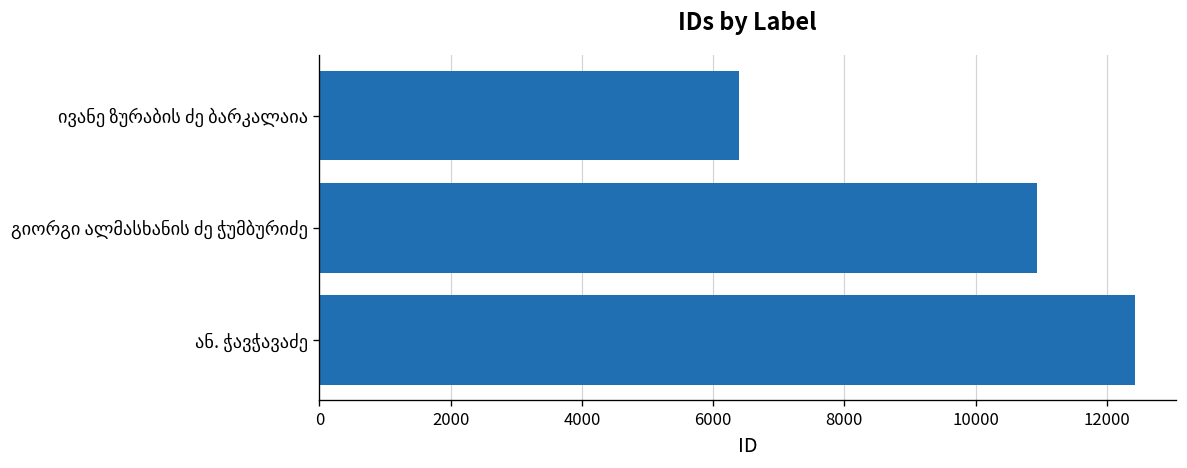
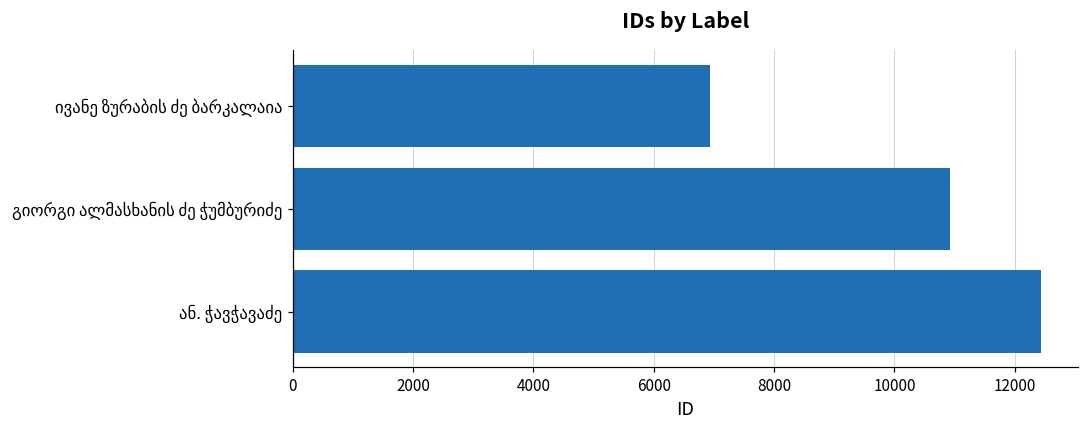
ივანე ზურაბის ძე ბარკალაია: 6400 -> 6900
